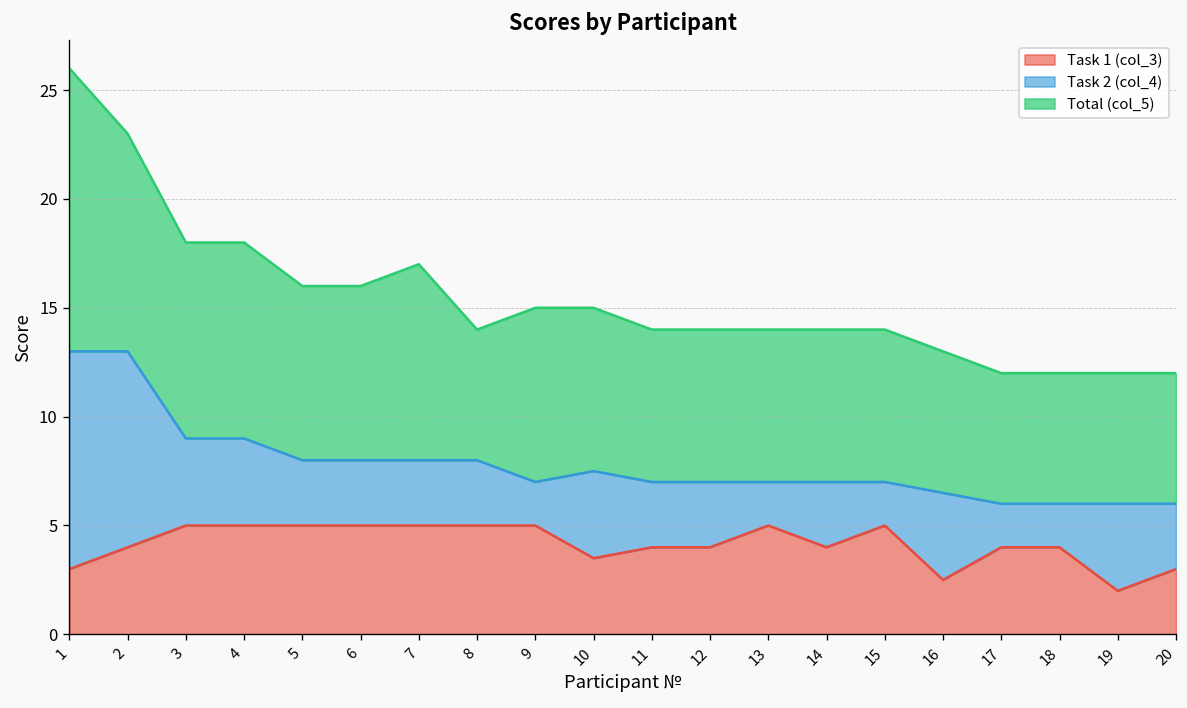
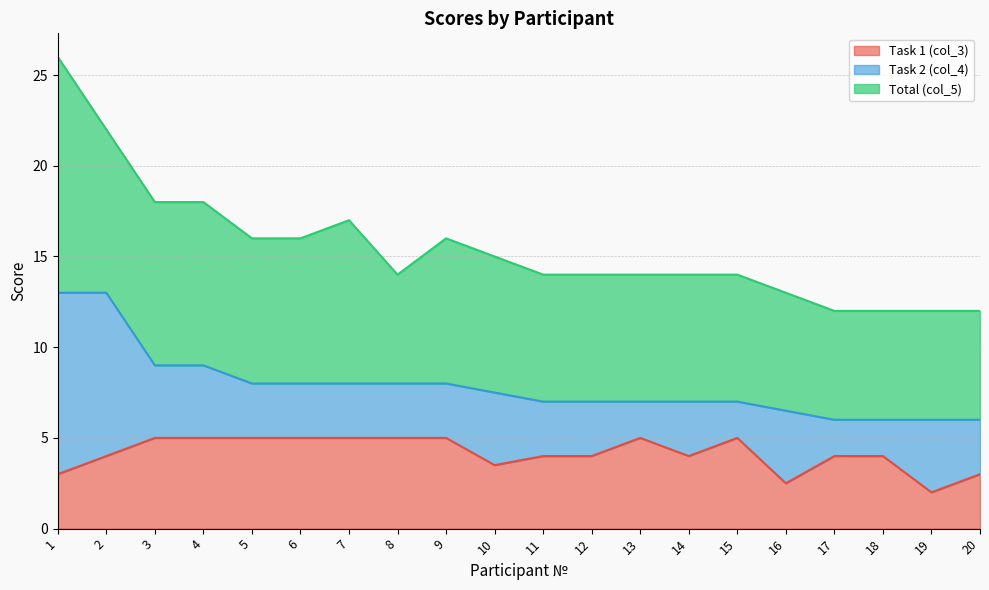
Total (col_5), 2: 10 -> 9
Task 2 (col_4), 9: 2 -> 3
